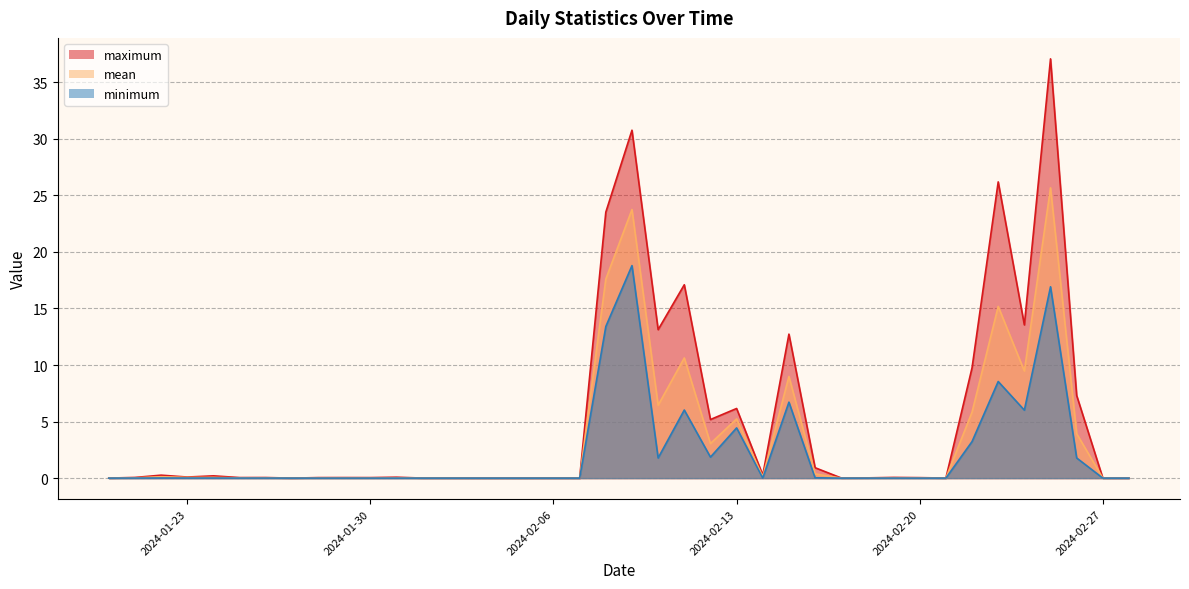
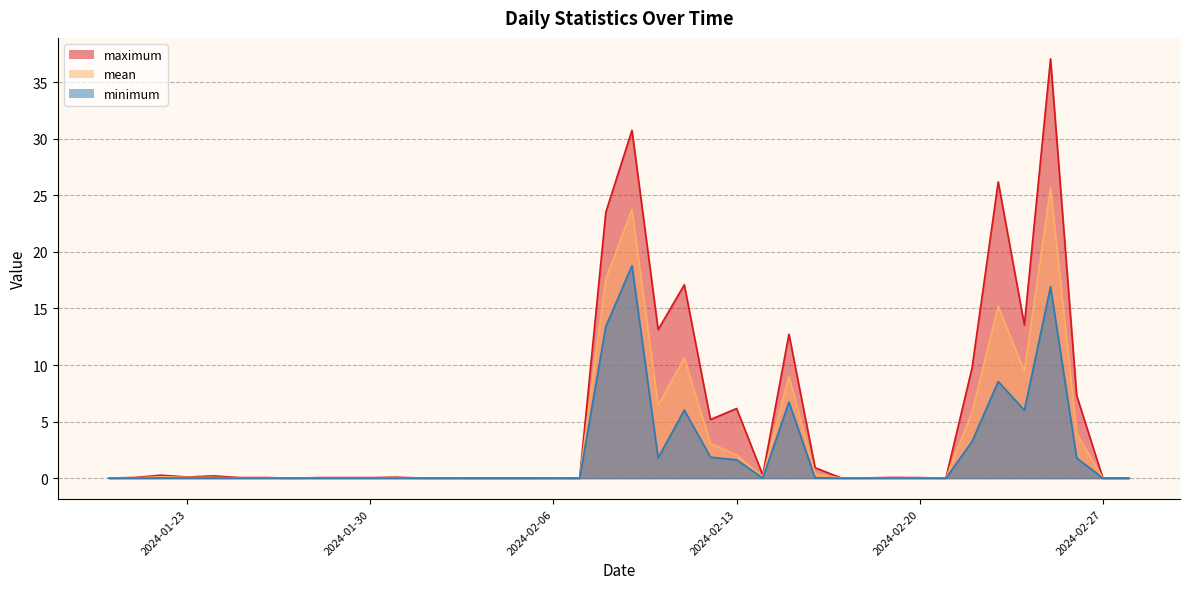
mean, 2024-02-13: 5.2 -> 2.0
minimum, 2024-02-13: 4.4 -> 1.6
